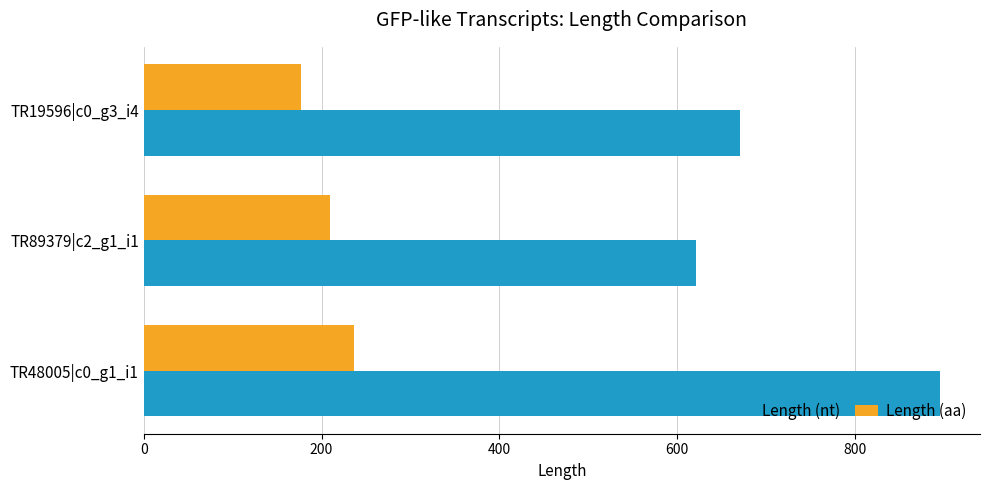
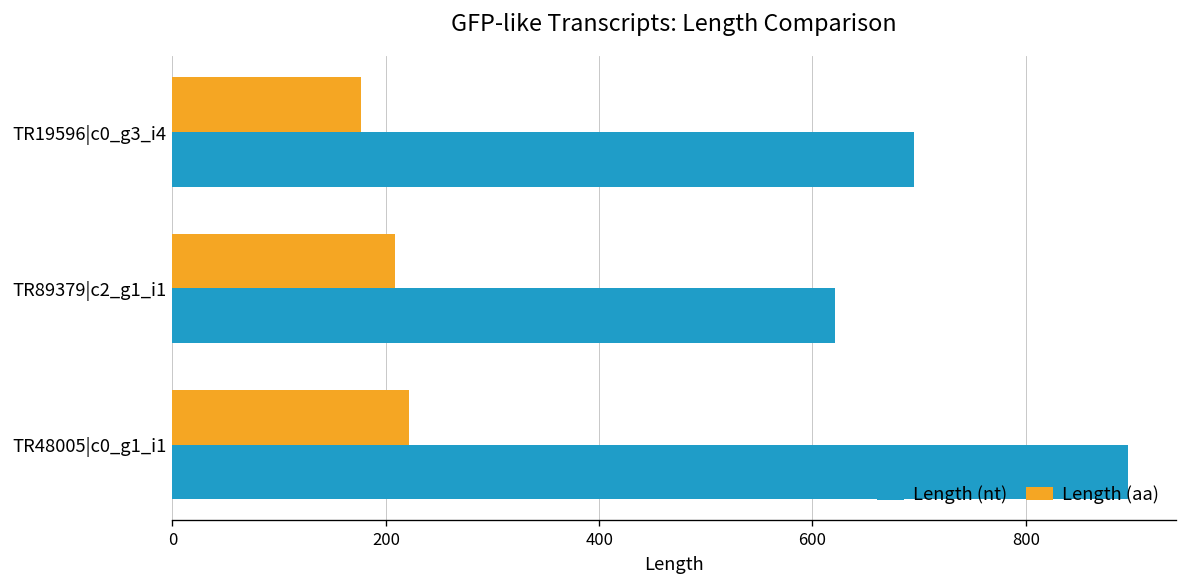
Length (nt), TR19596|c0_g3_i4: 670 -> 700
Length (aa), TR48005|c0_g1_i1: 240 -> 220
